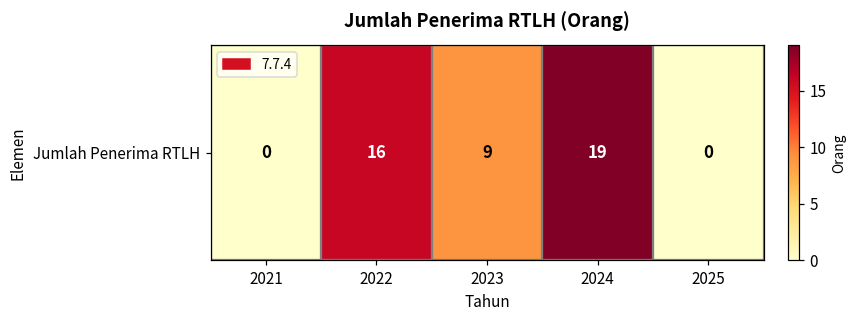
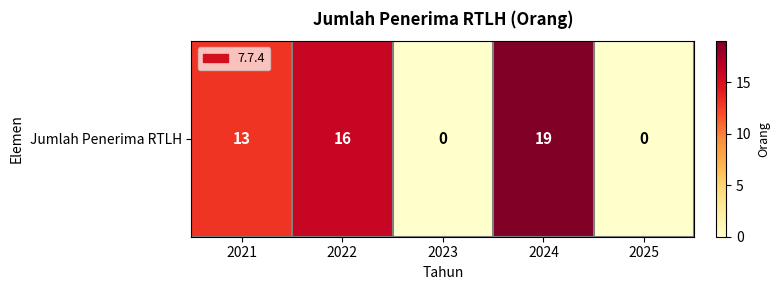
Jumlah Penerima RTLH, 2021: 0 -> 13
Jumlah Penerima RTLH, 2023: 9 -> 0
